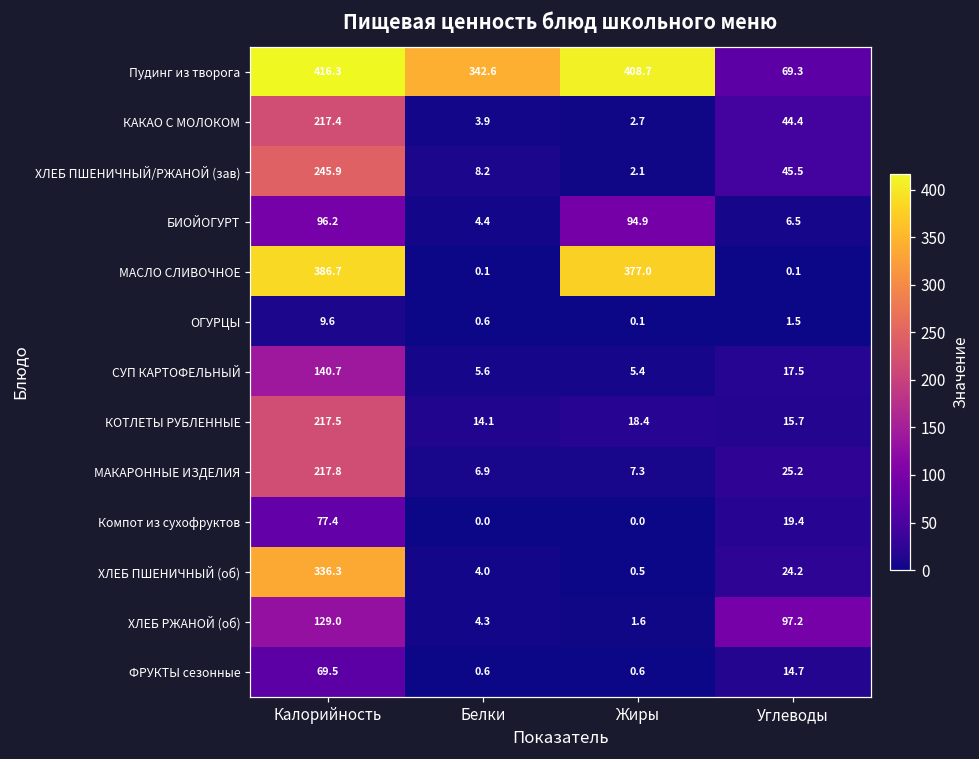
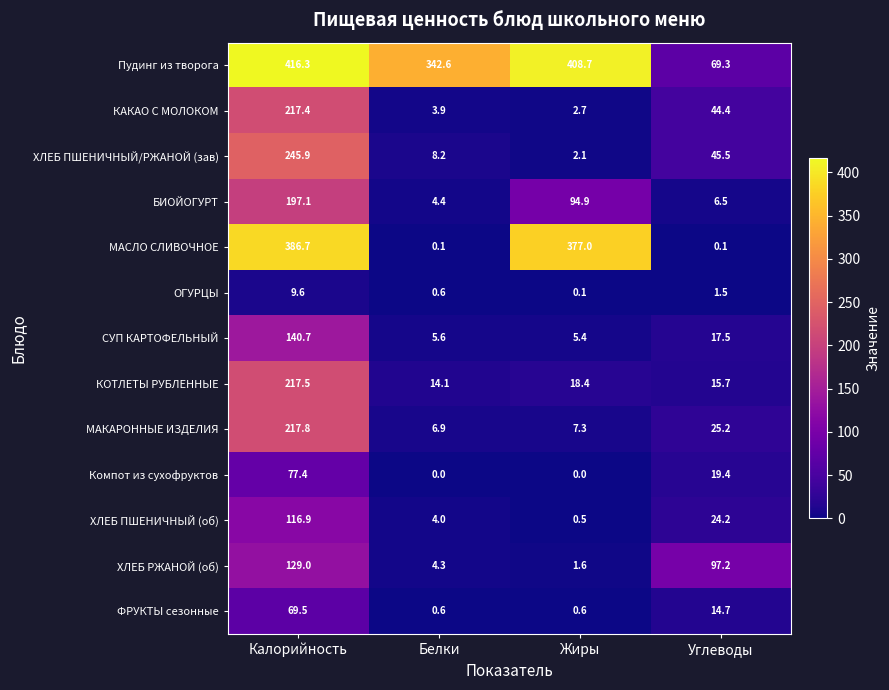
БИОЙОГУРТ, Калорийность: 96.2 -> 197.1
ХЛЕБ ПШЕНИЧНЫЙ (об), Калорийность: 336.3 -> 116.9
